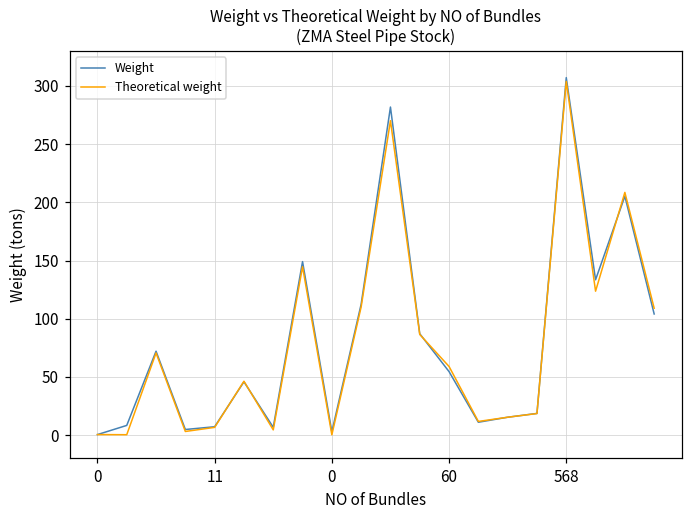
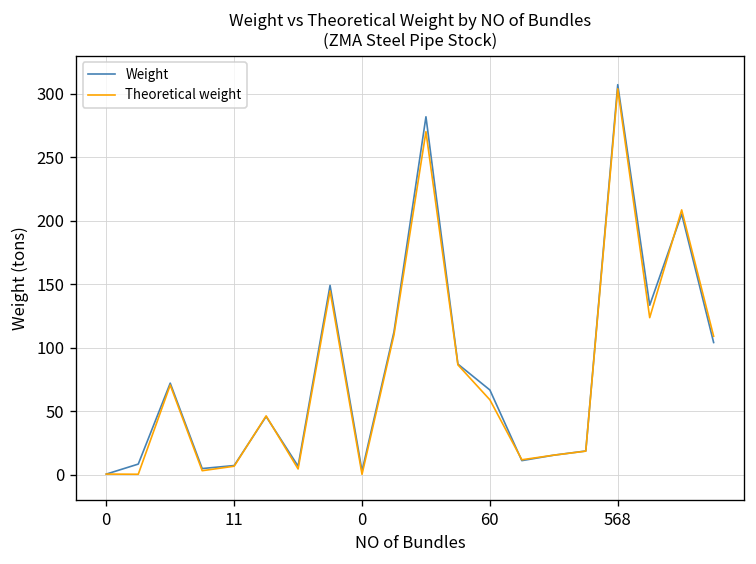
Weight, 60: 55 -> 67
